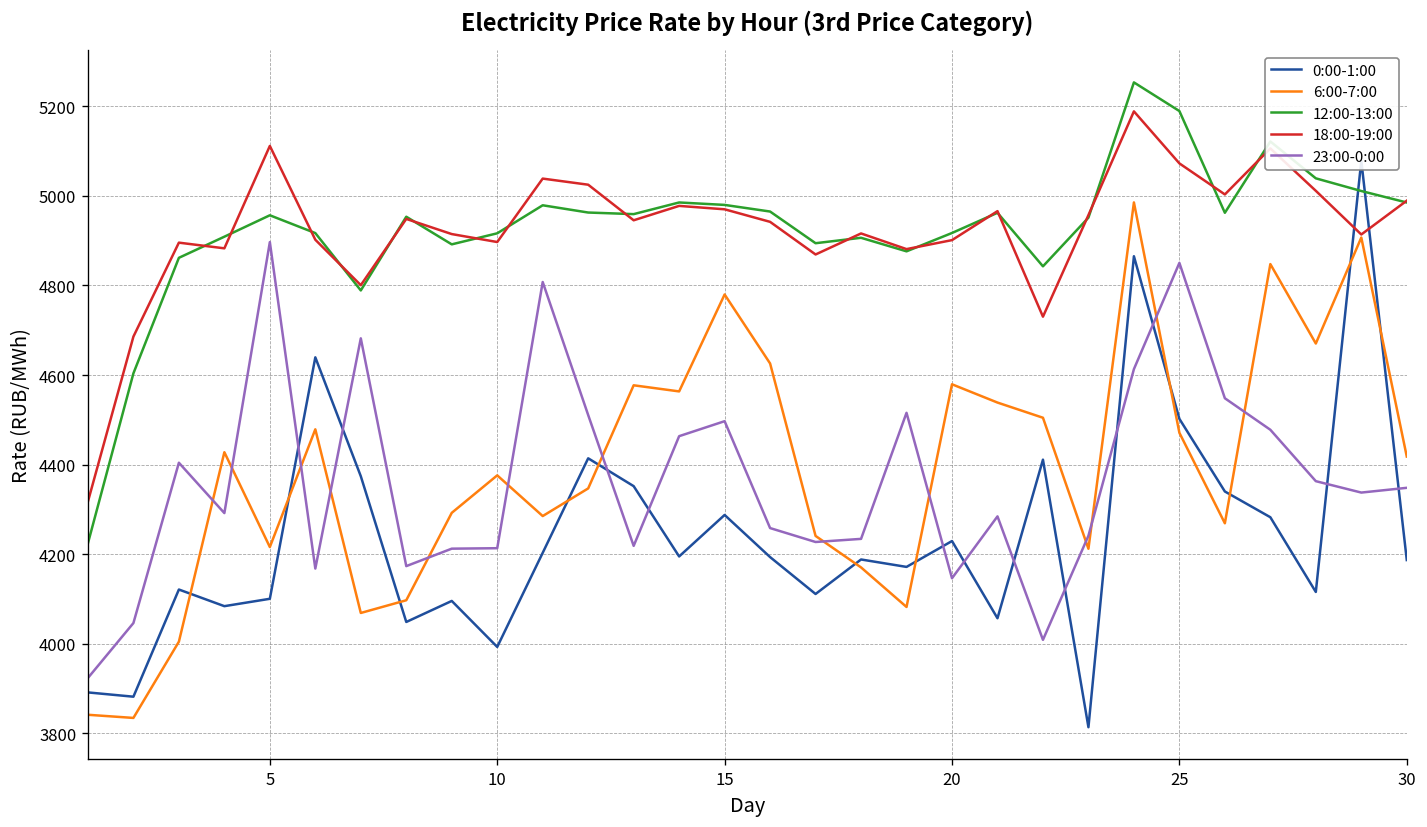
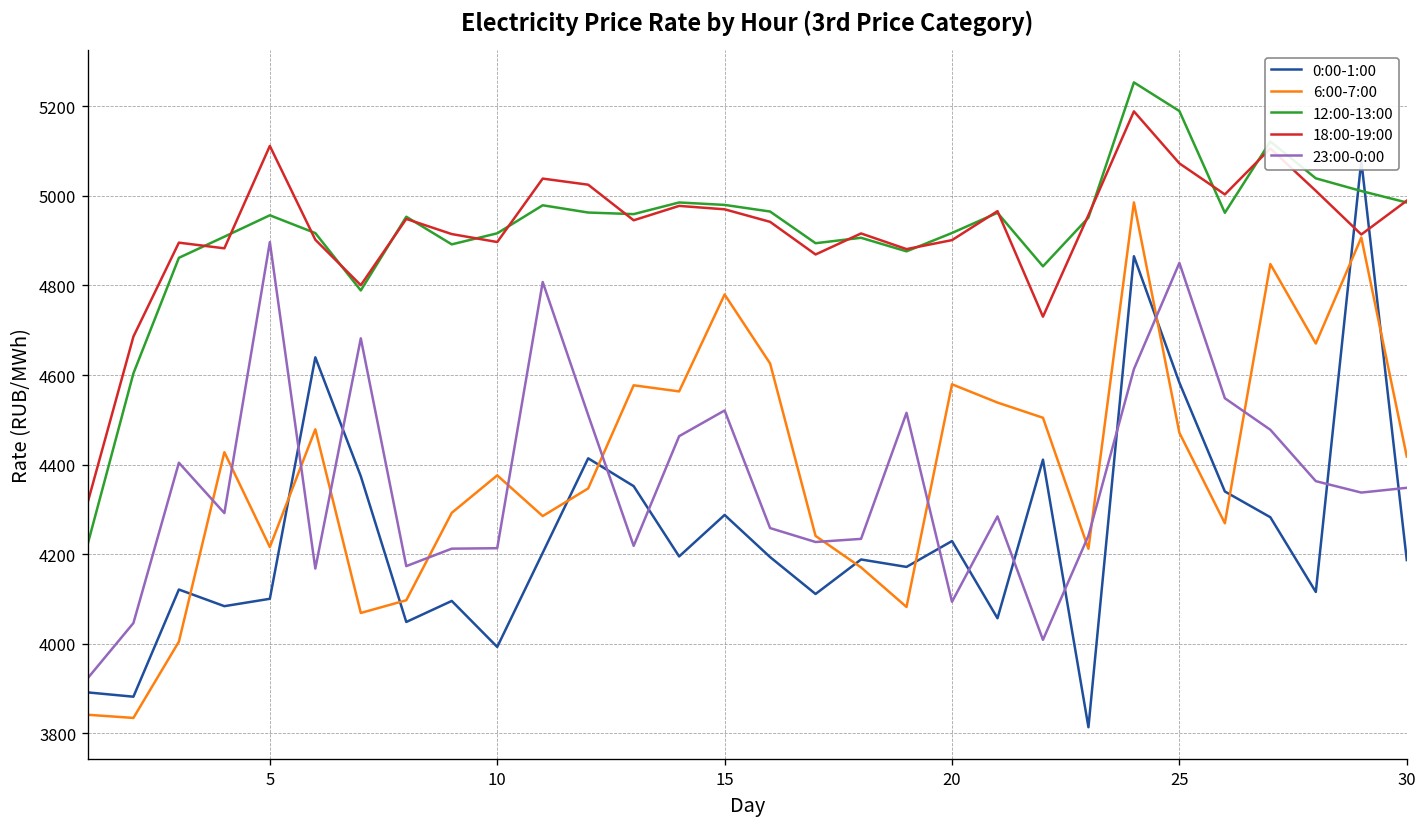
23:00-0:00, 15: 4500 -> 4520
23:00-0:00, 20: 4150 -> 4090
0:00-1:00, 25: 4500 -> 4580
